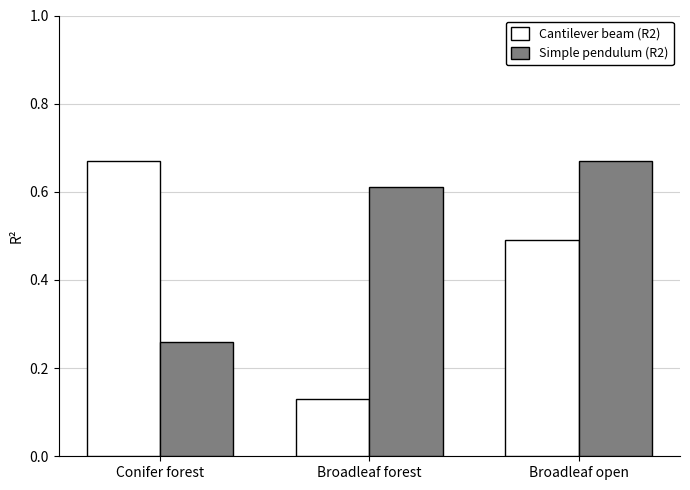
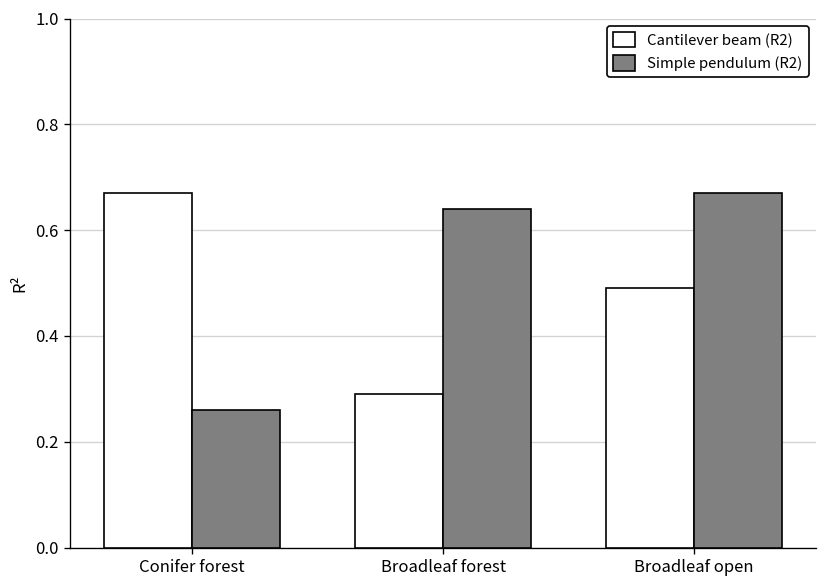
Cantilever beam (R2), Broadleaf forest: 0.13 -> 0.29
Simple pendulum (R2), Broadleaf forest: 0.61 -> 0.64
